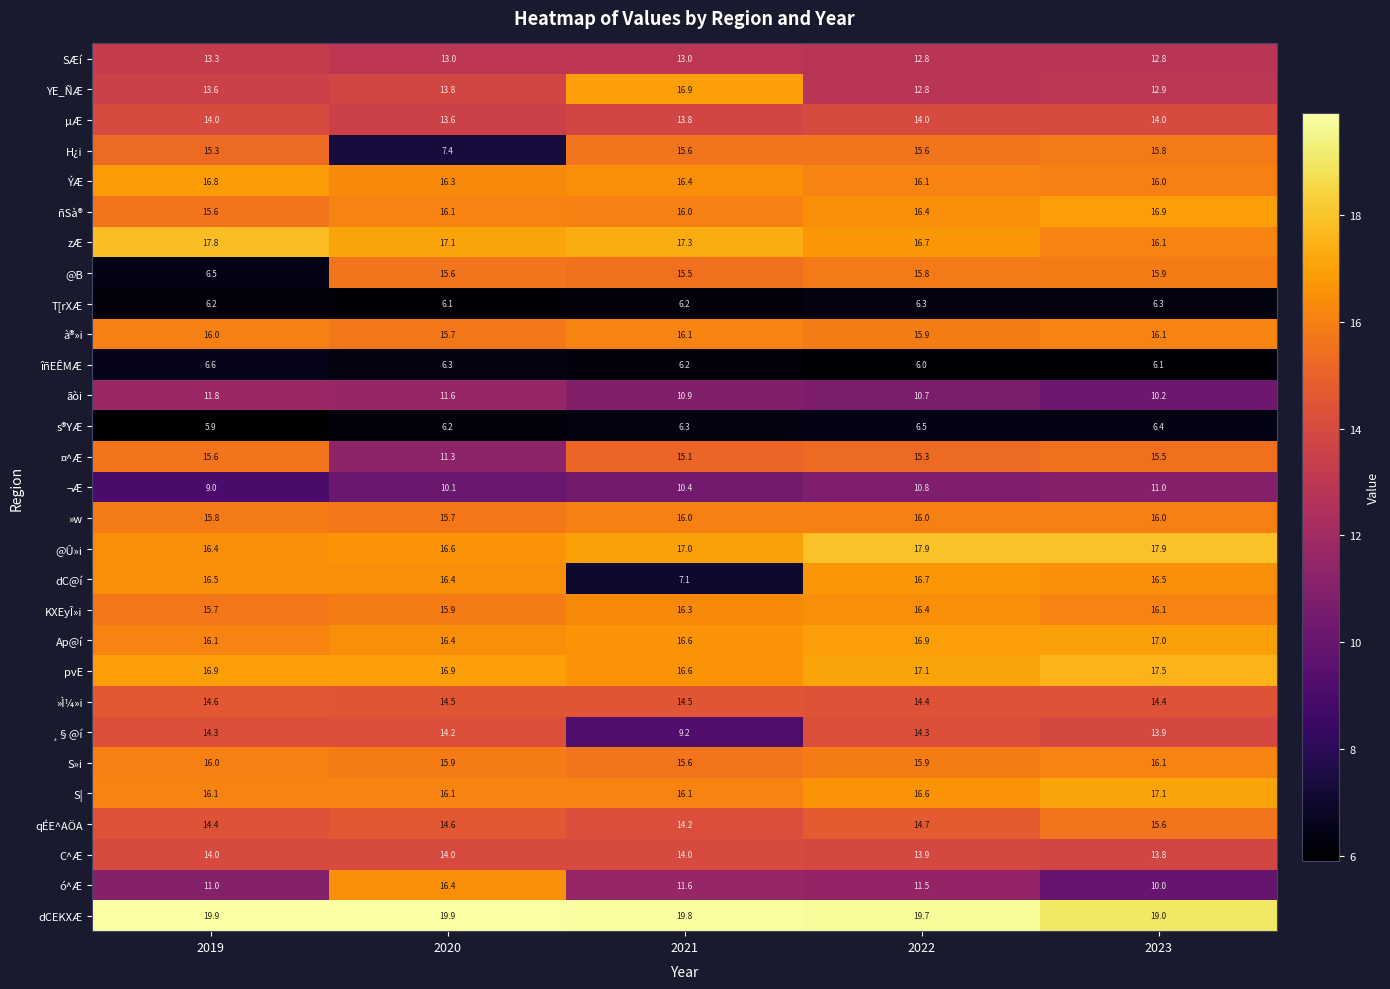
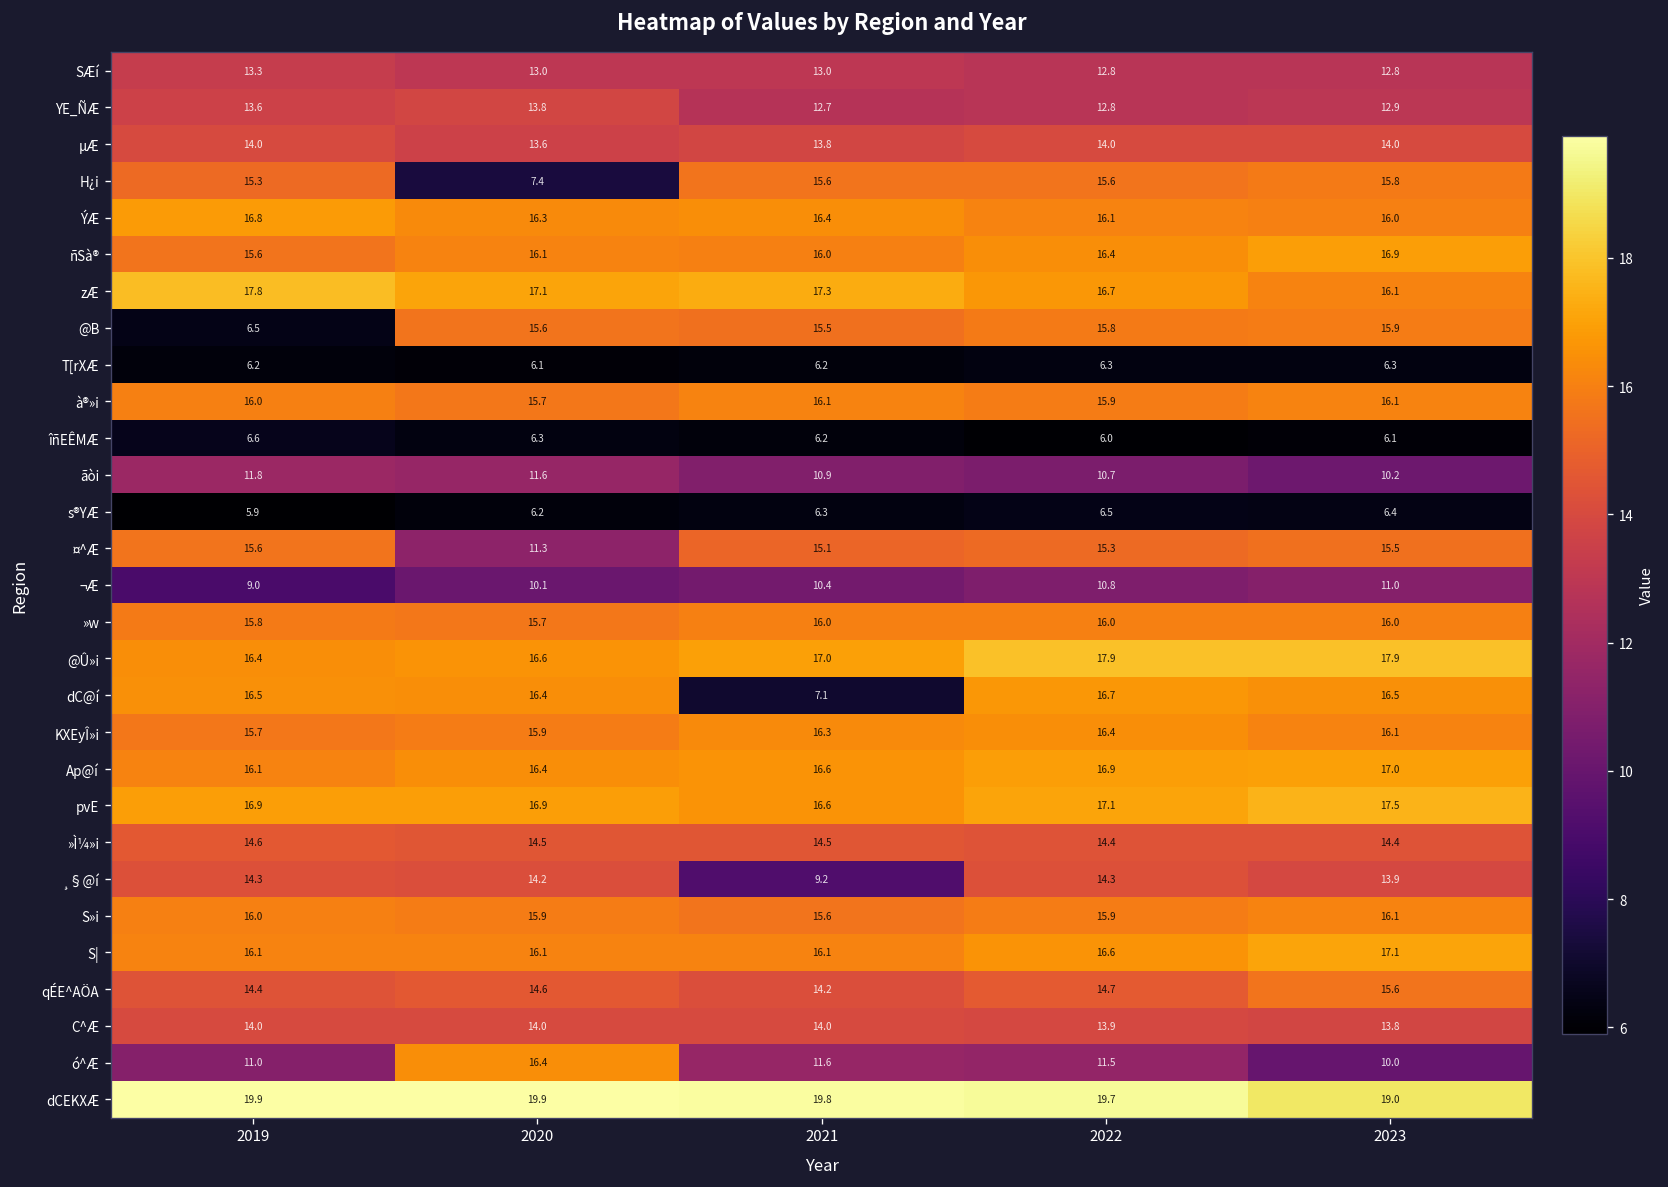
YE_ÑÆ, 2021: 16.9 -> 12.7
